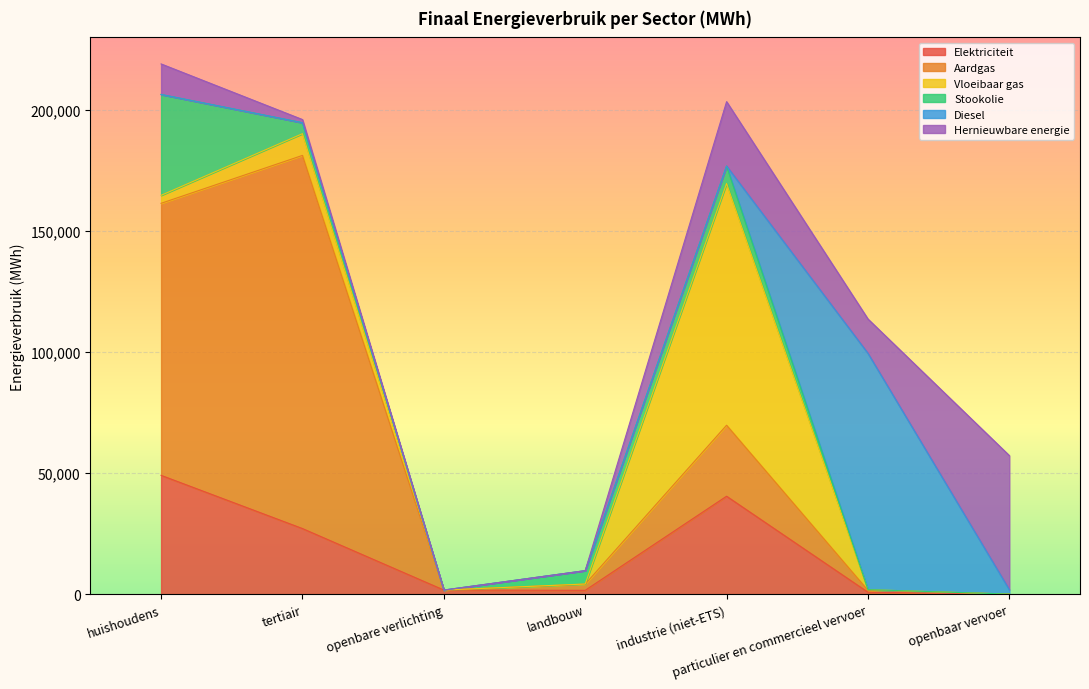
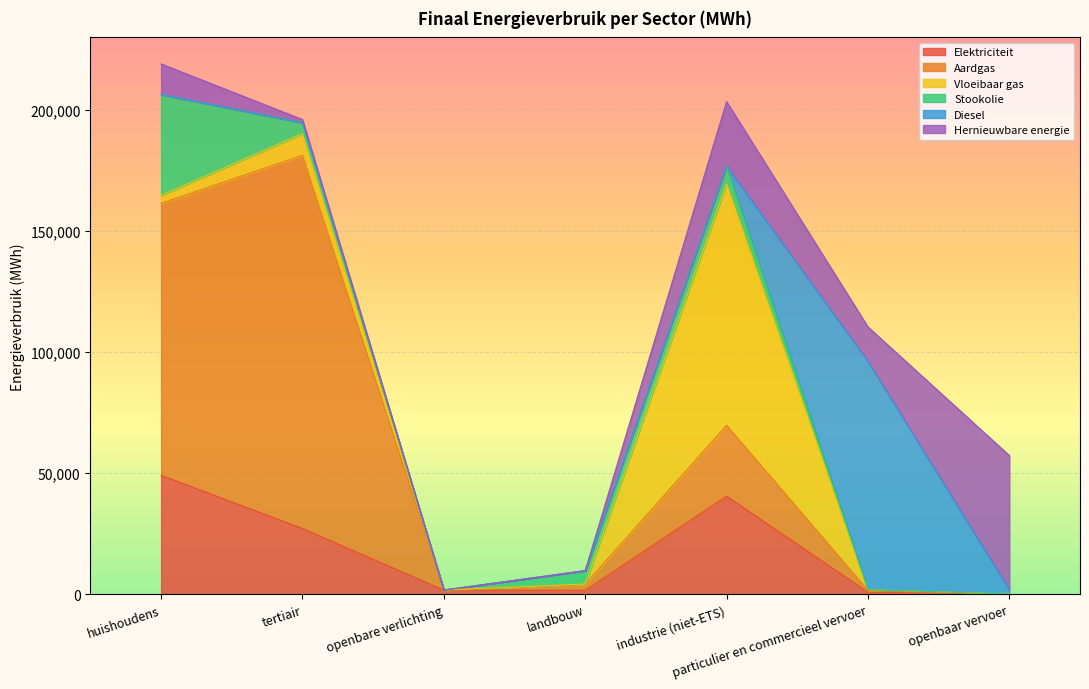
Diesel, particulier en commercieel vervoer: 98,000 -> 94,000
